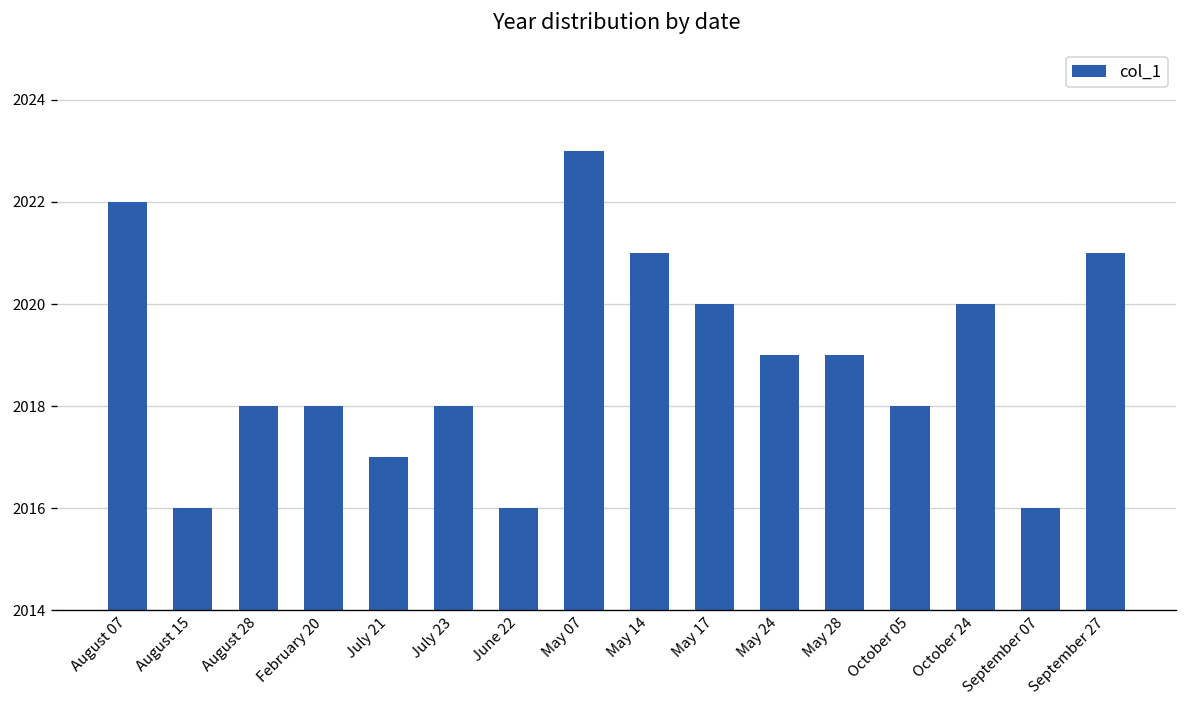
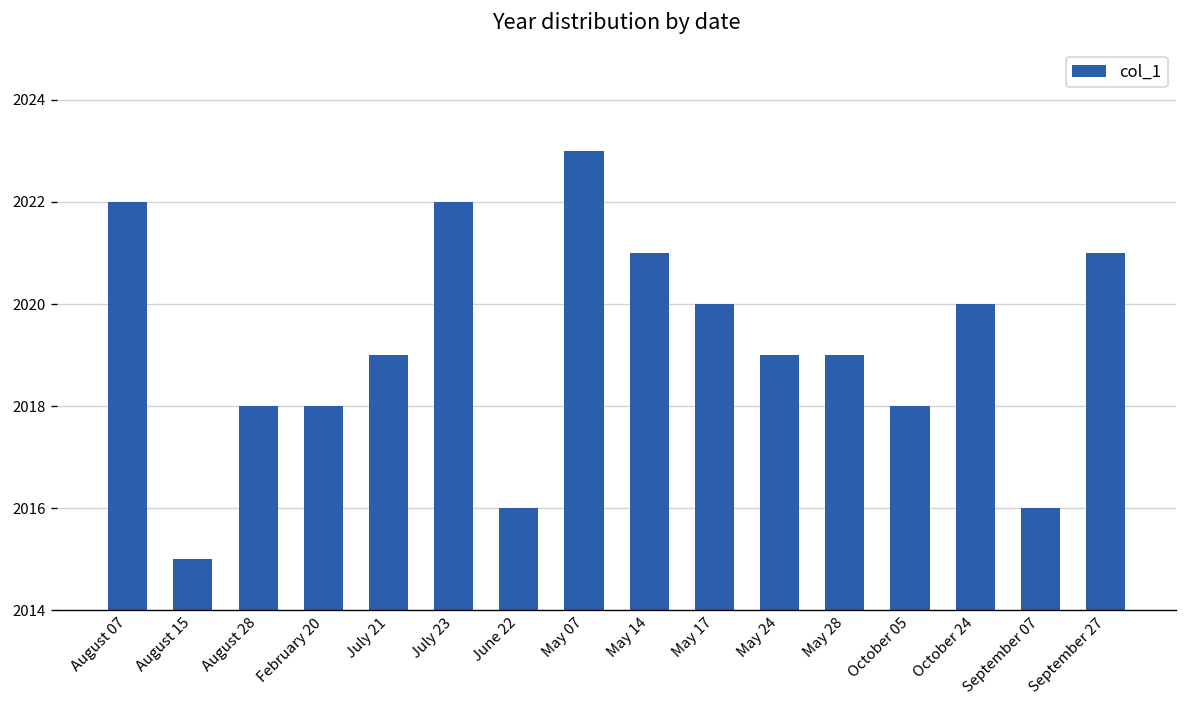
August 15: 2016 -> 2015
July 21: 2017 -> 2019
July 23: 2018 -> 2022
